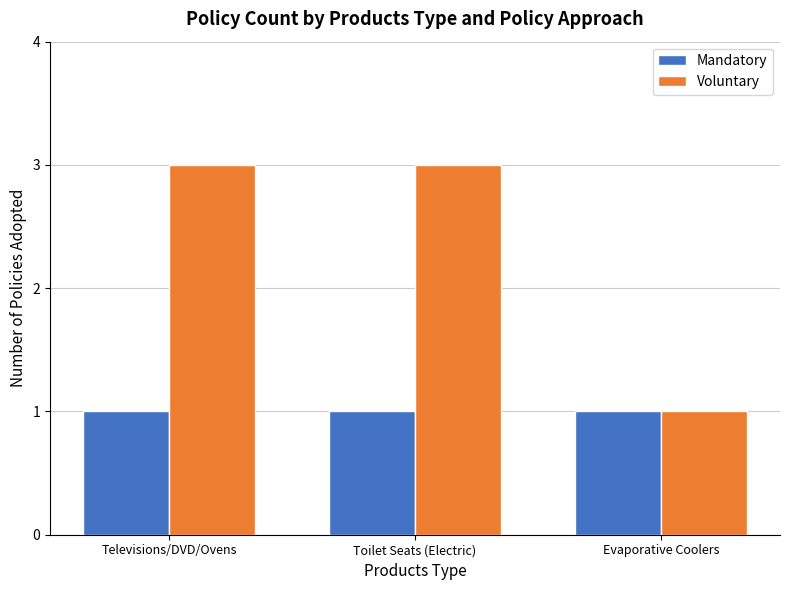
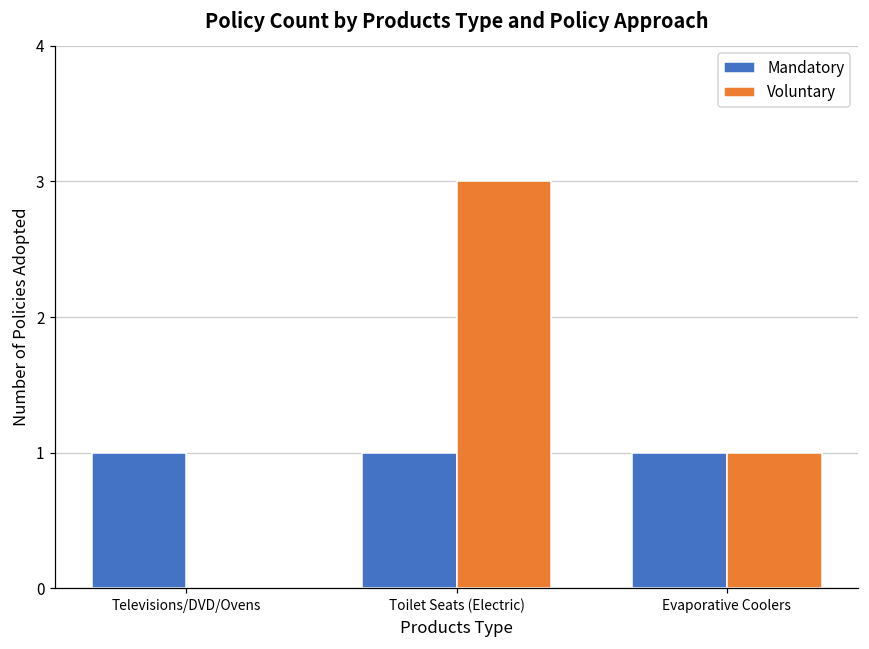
Voluntary, Televisions/DVD/Ovens: 3 -> 0
